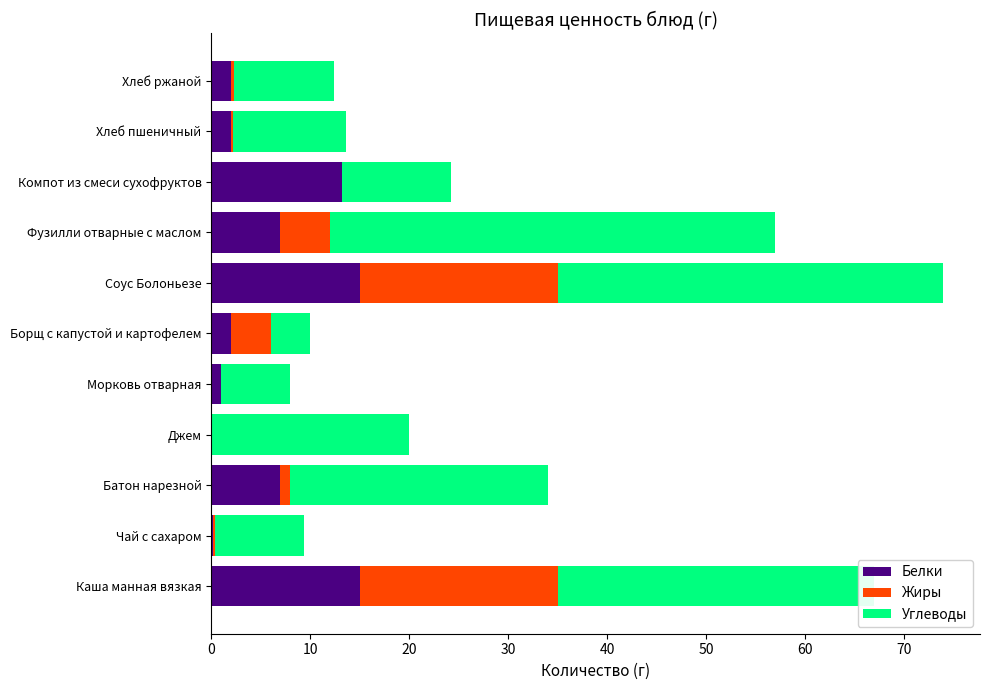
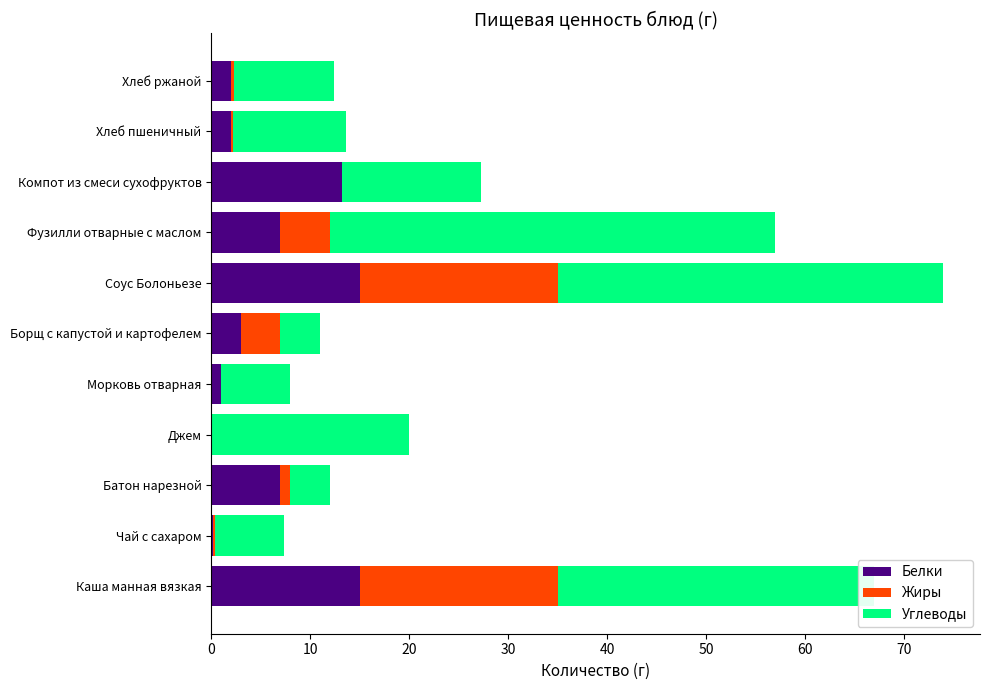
Углеводы, Компот из смеси сухофруктов: 11 -> 14
Белки, Борщ с капустой и картофелем: 2 -> 3
Углеводы, Батон нарезной: 26 -> 4
Углеводы, Чай с сахаром: 9 -> 7
